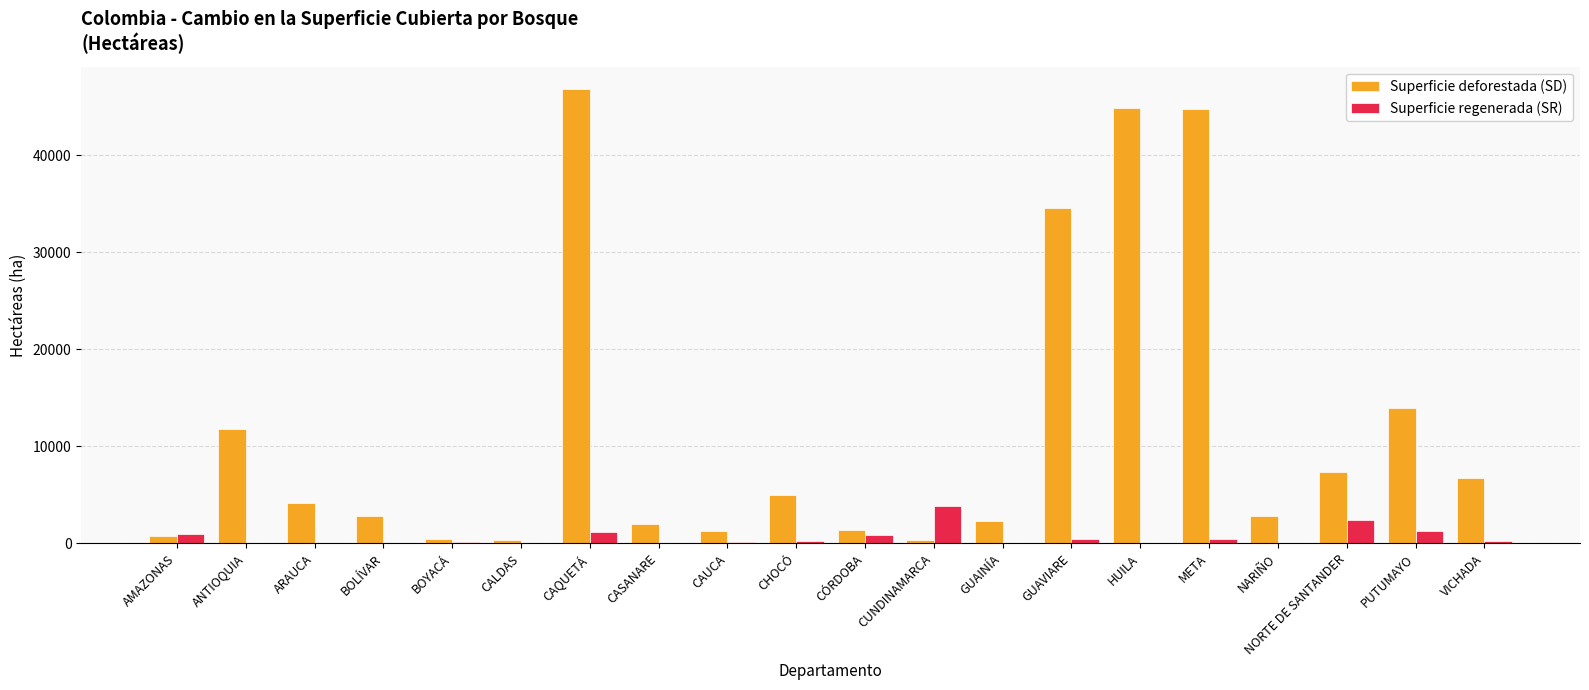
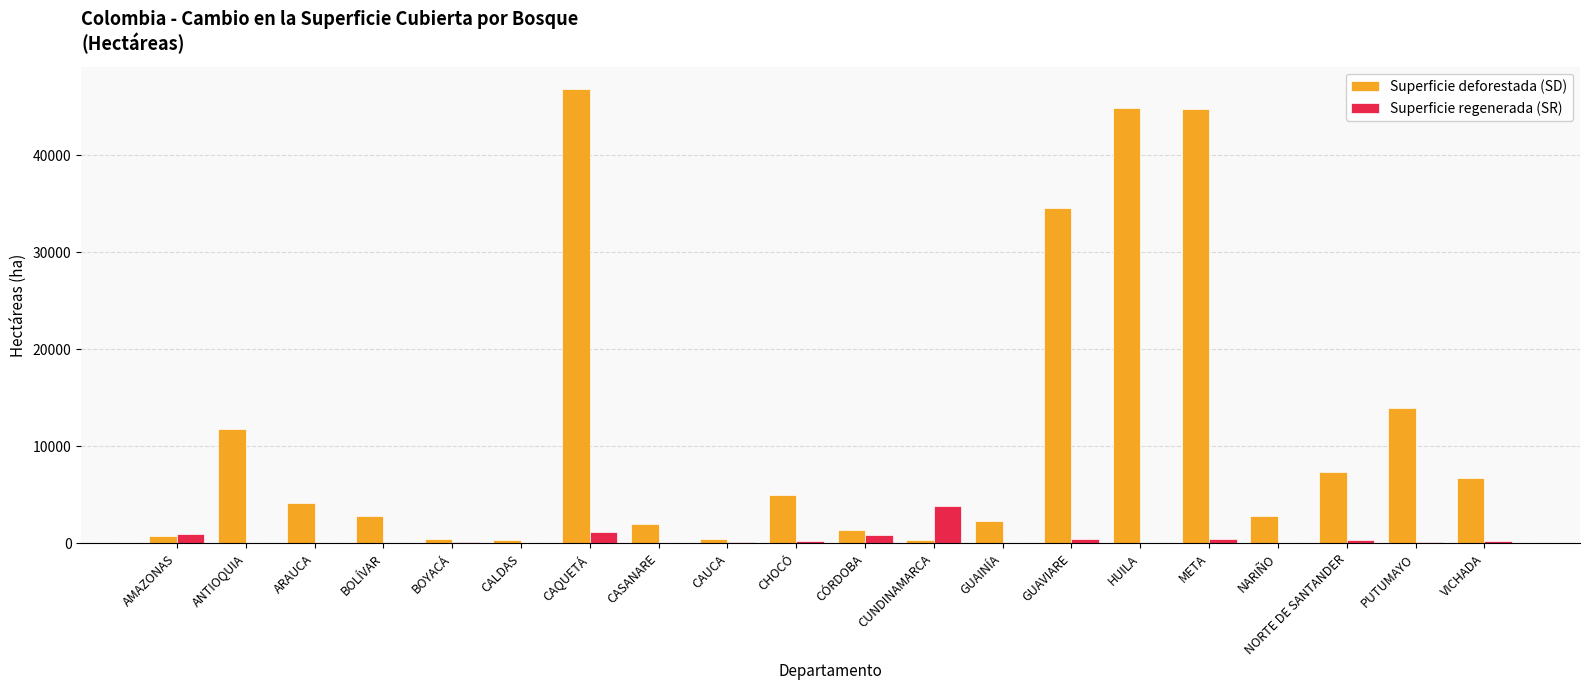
Superficie deforestada (SD), CAUCA: 1000 -> 0
Superficie regenerada (SR), NORTE DE SANTANDER: 2000 -> 0
Superficie regenerada (SR), PUTUMAYO: 1000 -> 0
